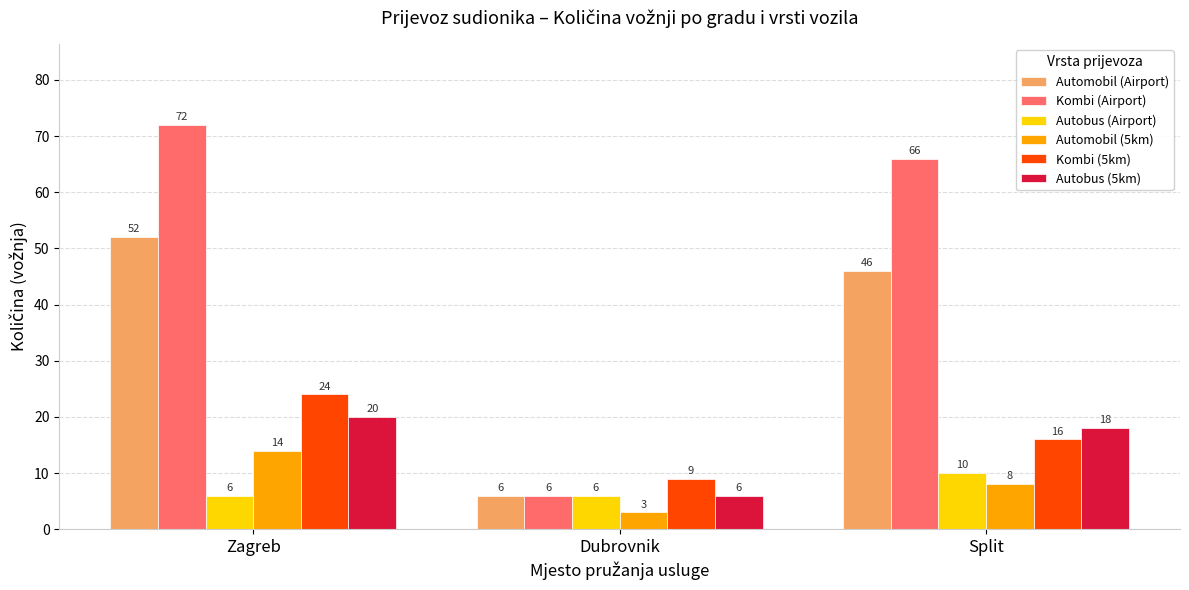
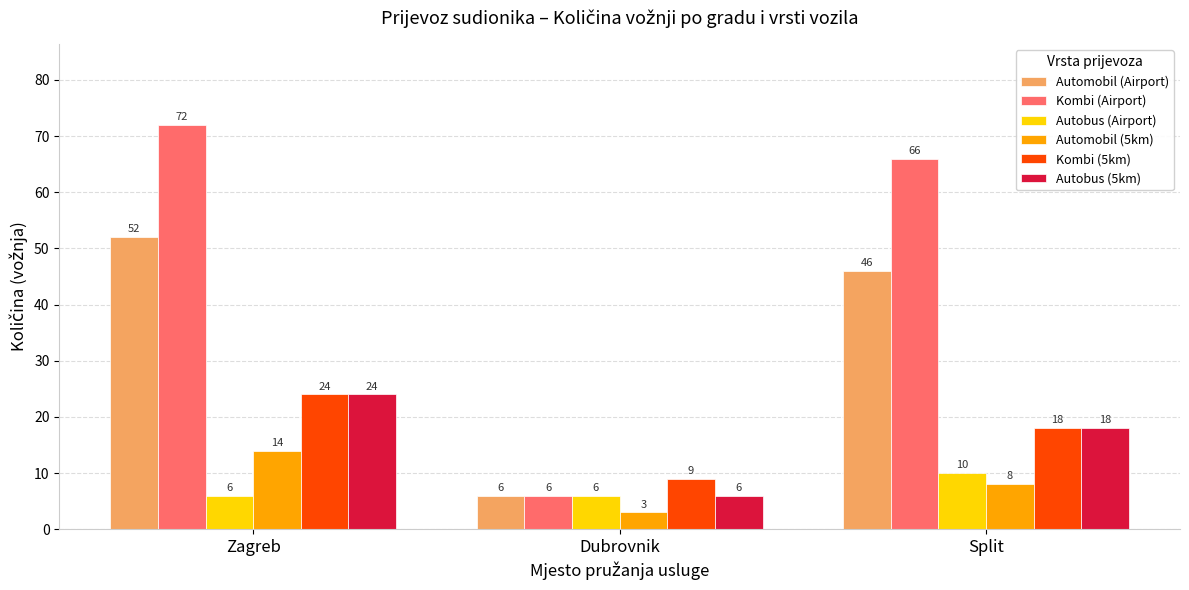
Autobus (5km), Zagreb: 20 -> 24
Kombi (5km), Split: 16 -> 18
